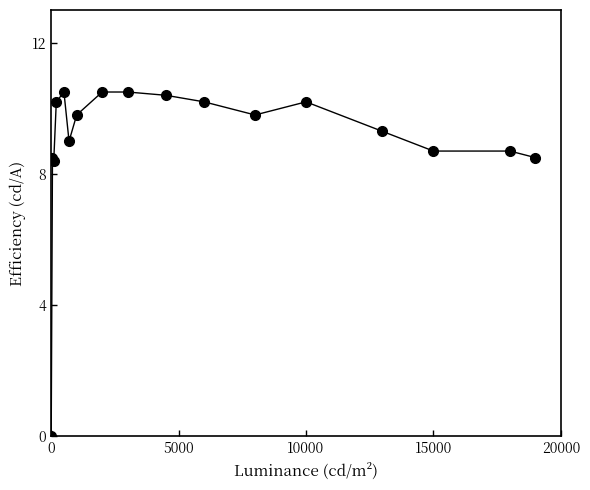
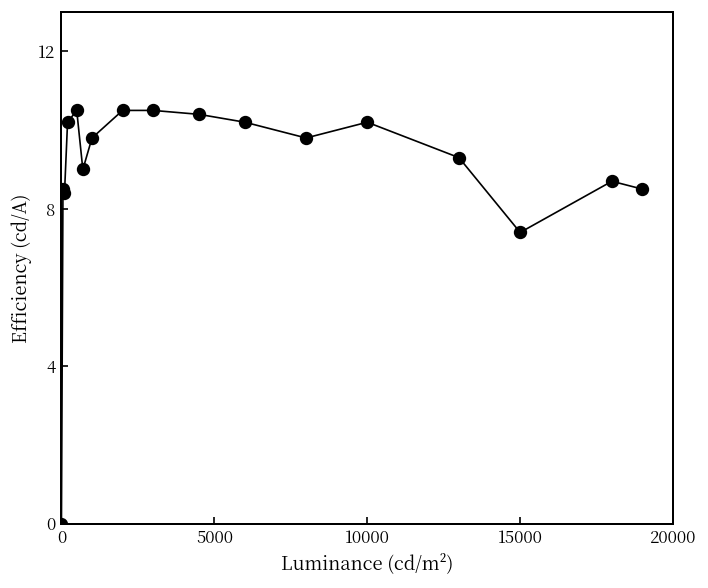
15000: 8.7 -> 7.4
